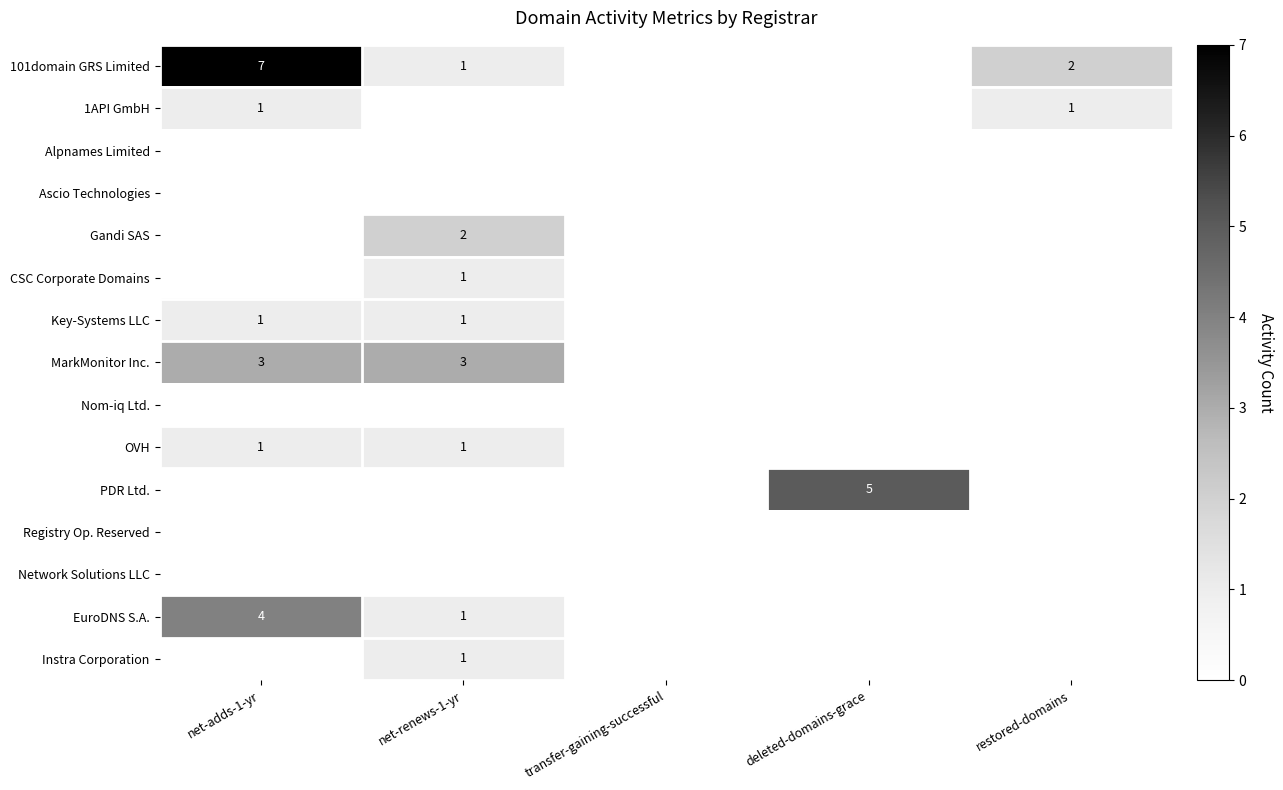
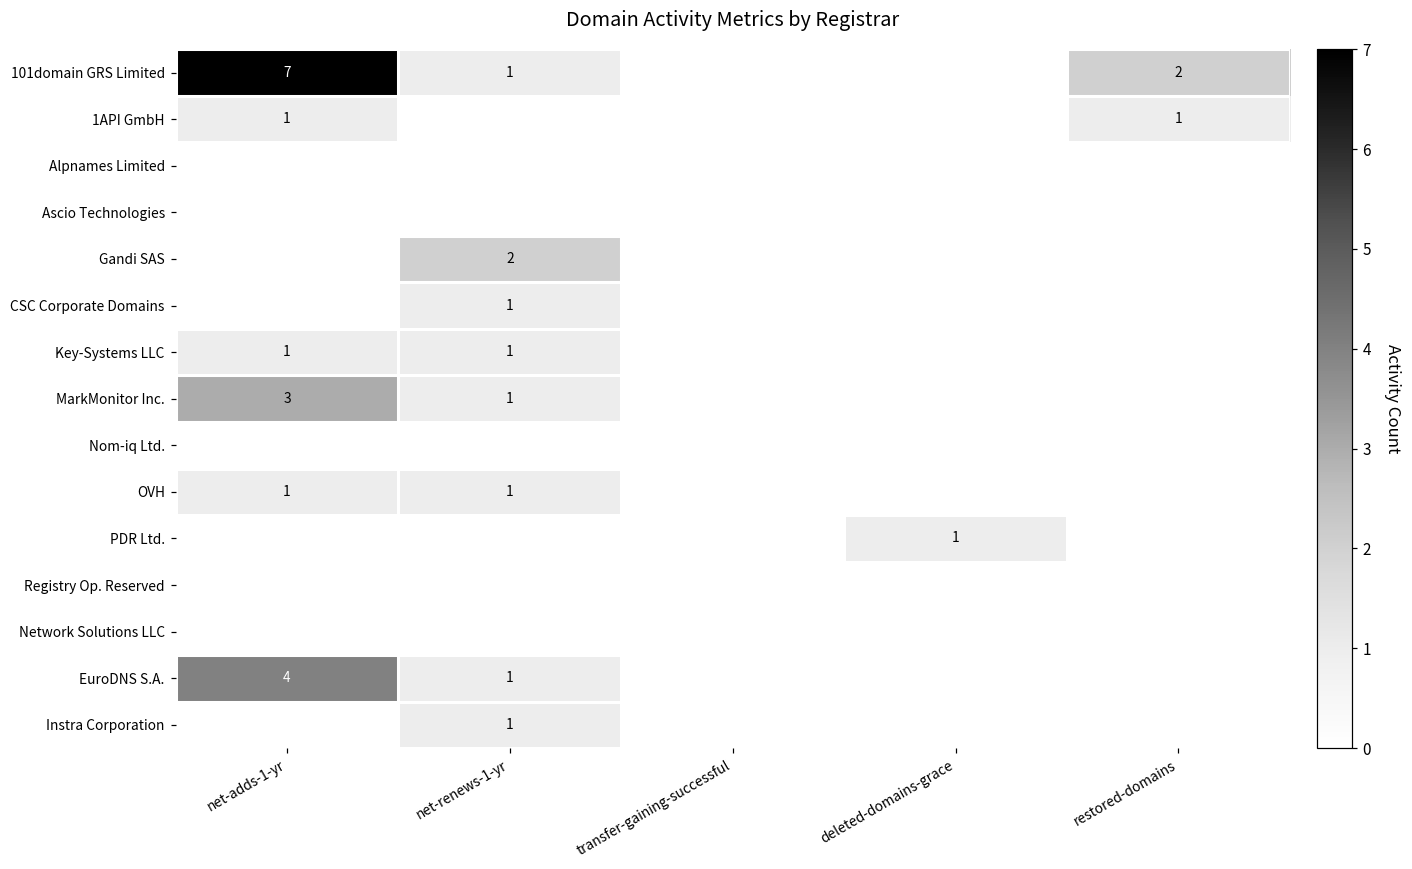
MarkMonitor Inc., net-renews-1-yr: 3 -> 1
PDR Ltd., deleted-domains-grace: 5 -> 1
